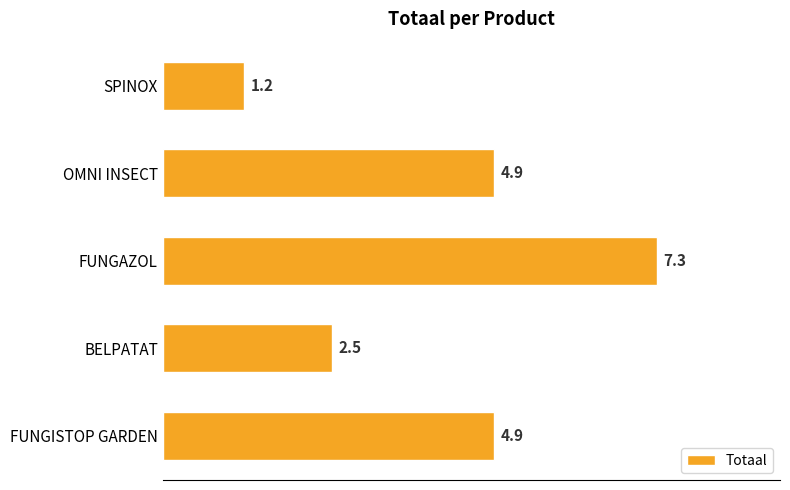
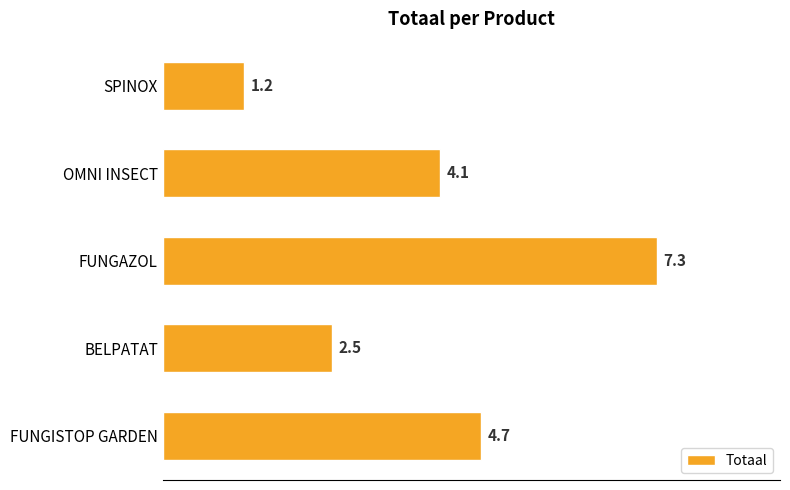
OMNI INSECT: 4.9 -> 4.1
FUNGISTOP GARDEN: 4.9 -> 4.7
